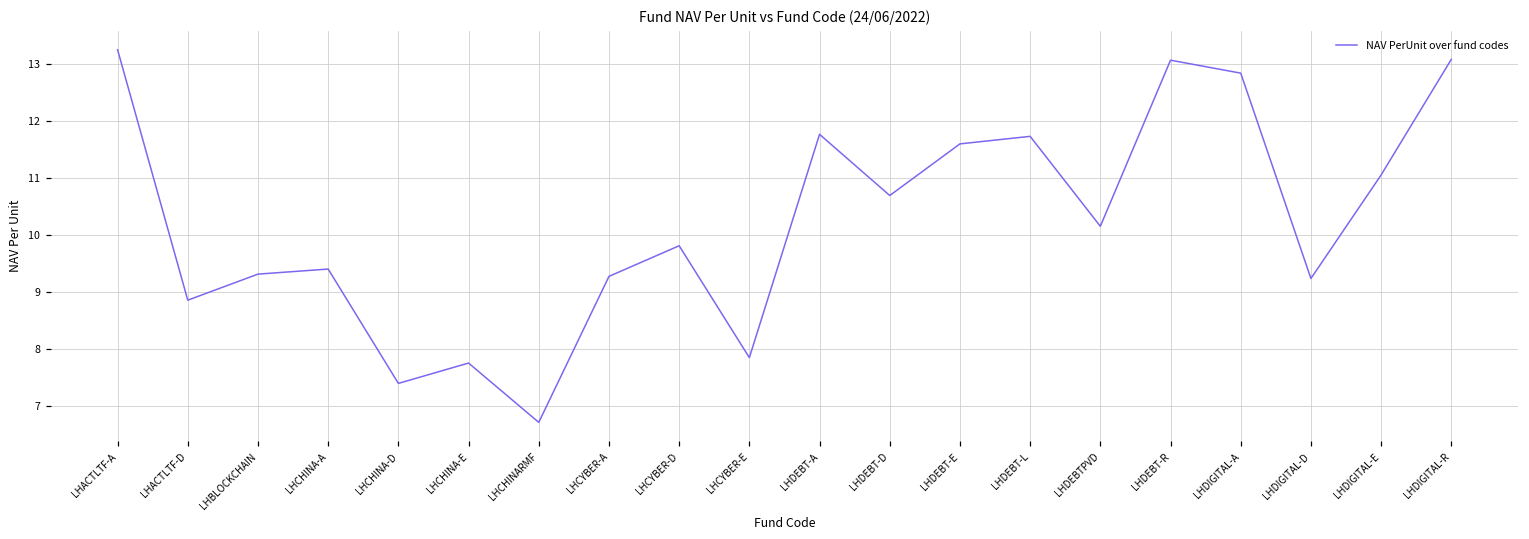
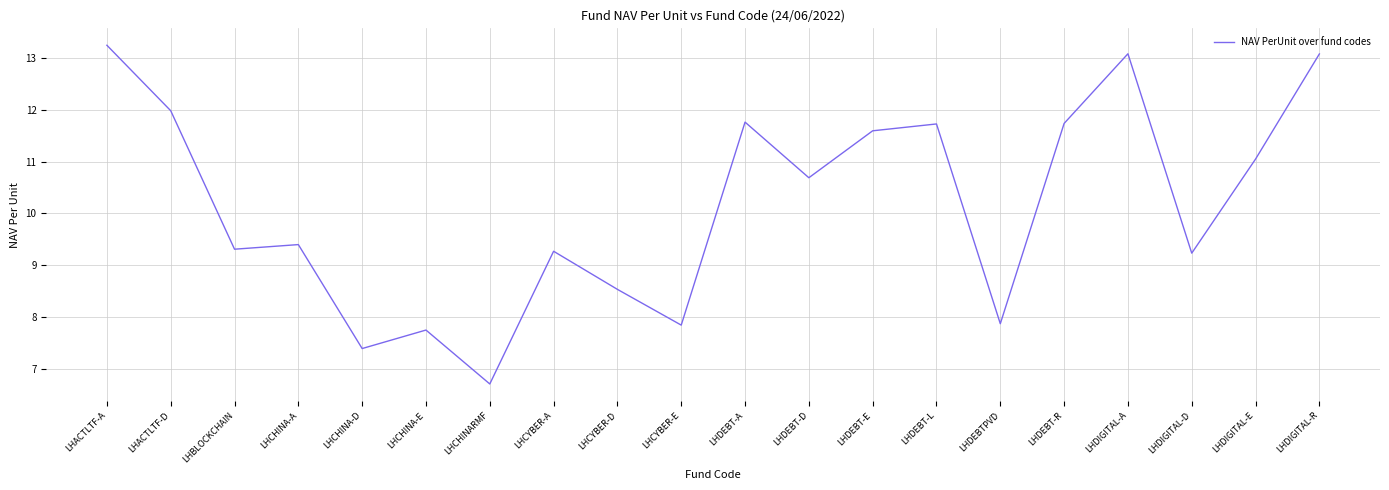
LHACTLTF-D: 8.9 -> 12.0
LHCYBER-D: 9.8 -> 8.5
LHDEBTPVD: 10.1 -> 7.9
LHDEBT-R: 13.1 -> 11.7
LHDIGITAL-A: 12.8 -> 13.1
